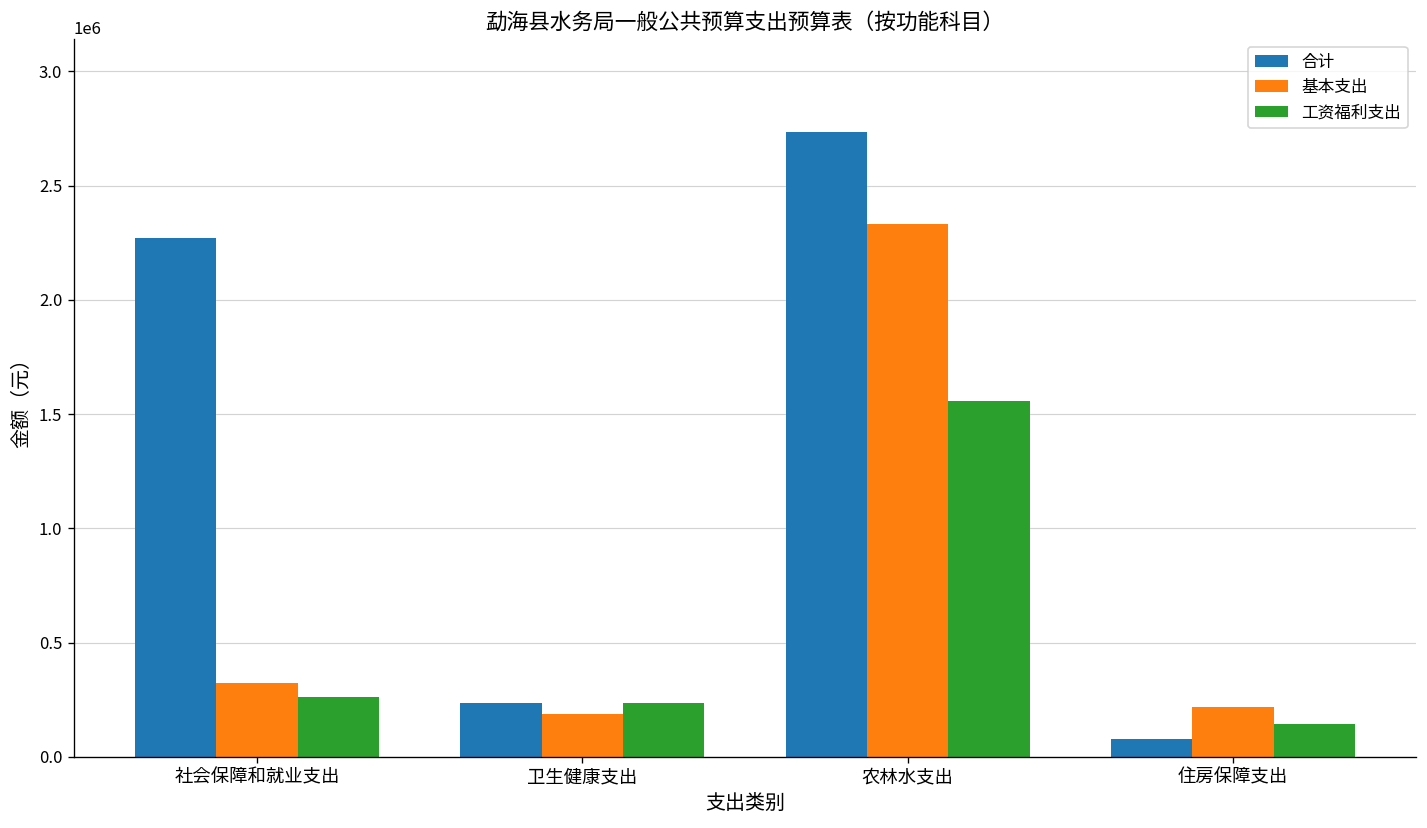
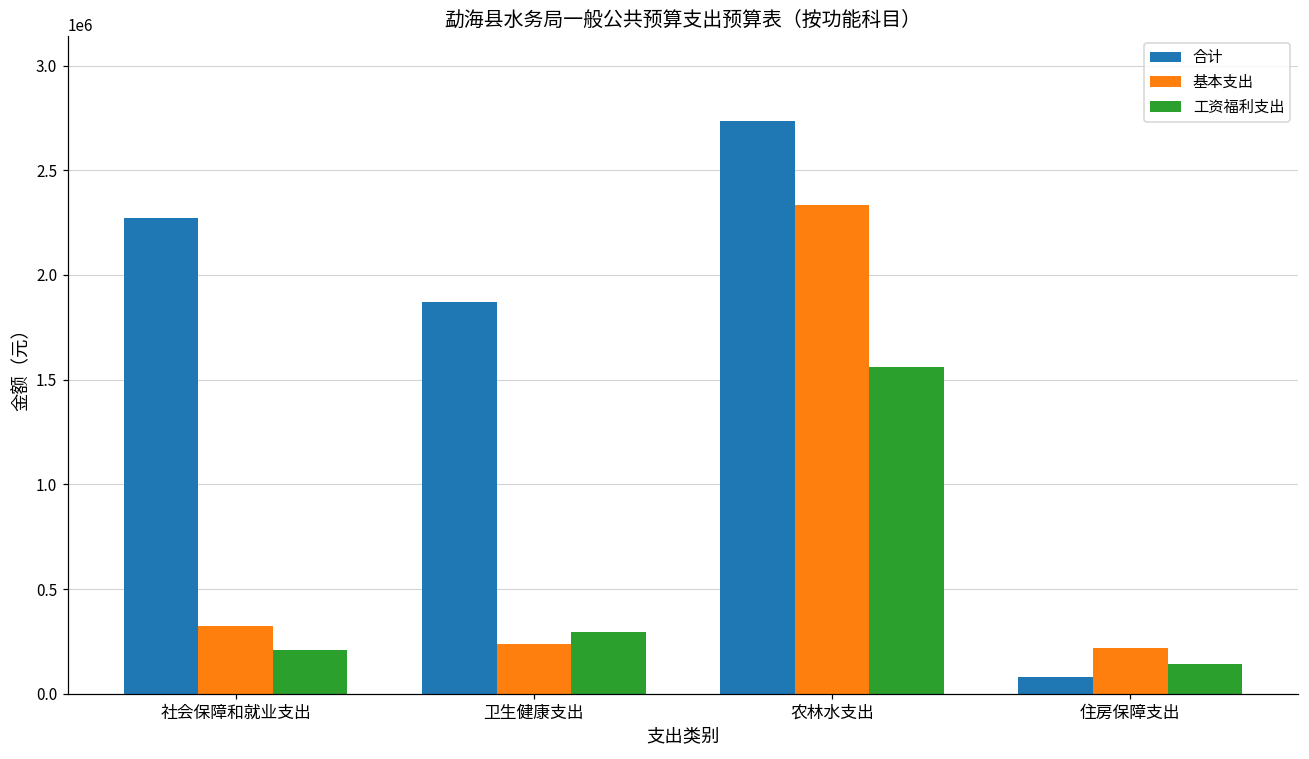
工资福利支出, 社会保障和就业支出: 260000 -> 210000
合计, 卫生健康支出: 240000 -> 1870000
基本支出, 卫生健康支出: 190000 -> 240000
工资福利支出, 卫生健康支出: 240000 -> 290000
